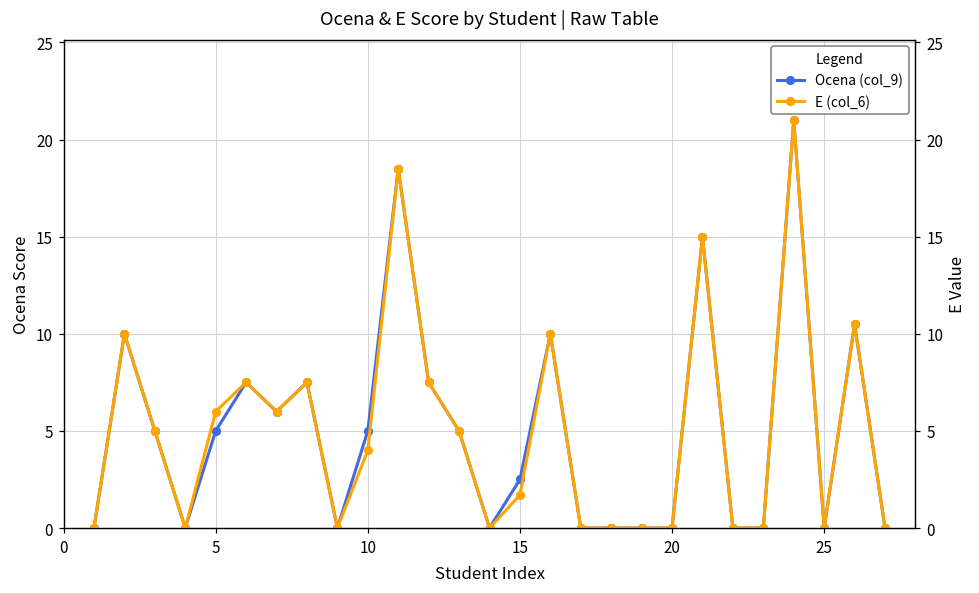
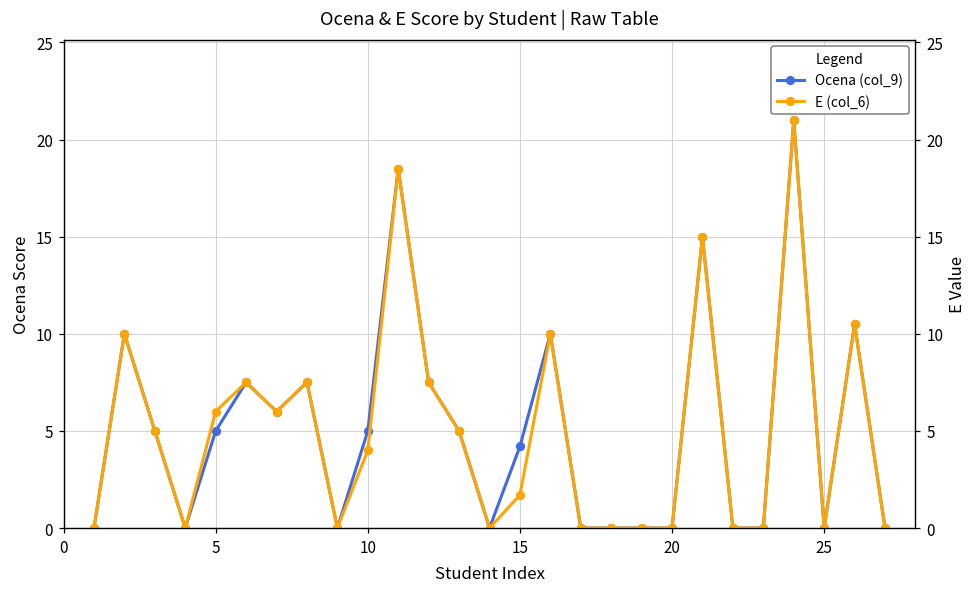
Ocena (col_9), 15: 2.5 -> 4.2
